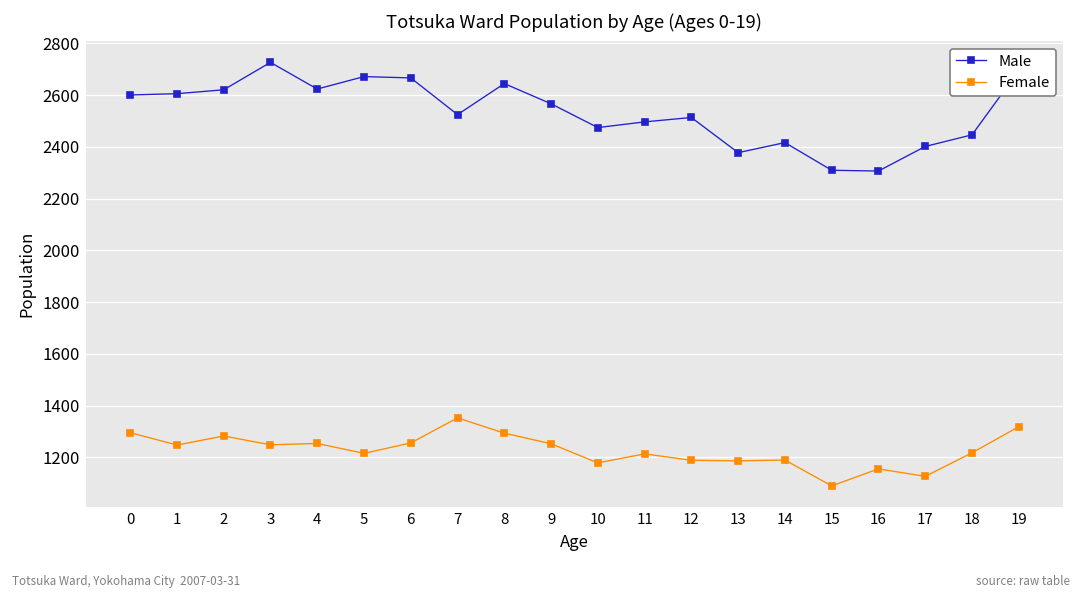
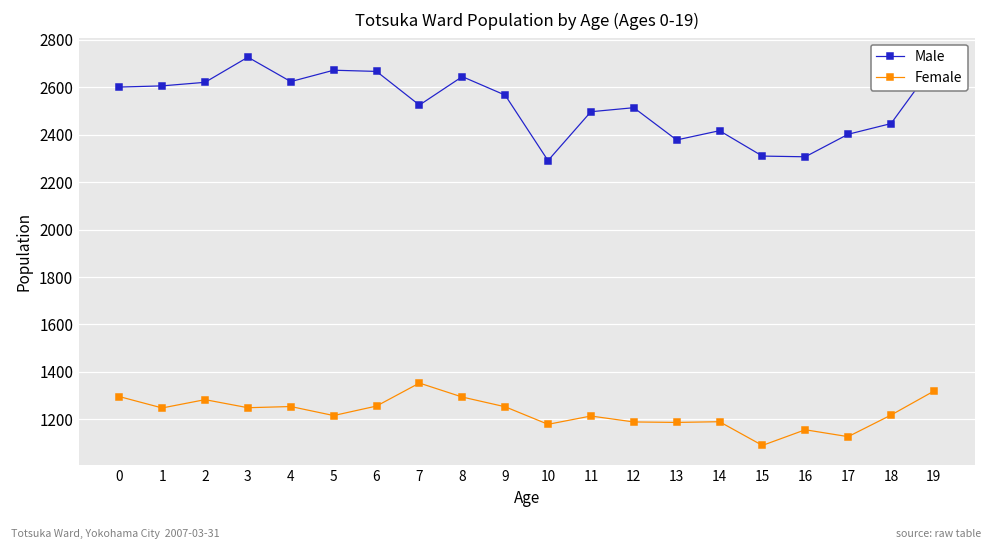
Male, 10: 2480 -> 2290
